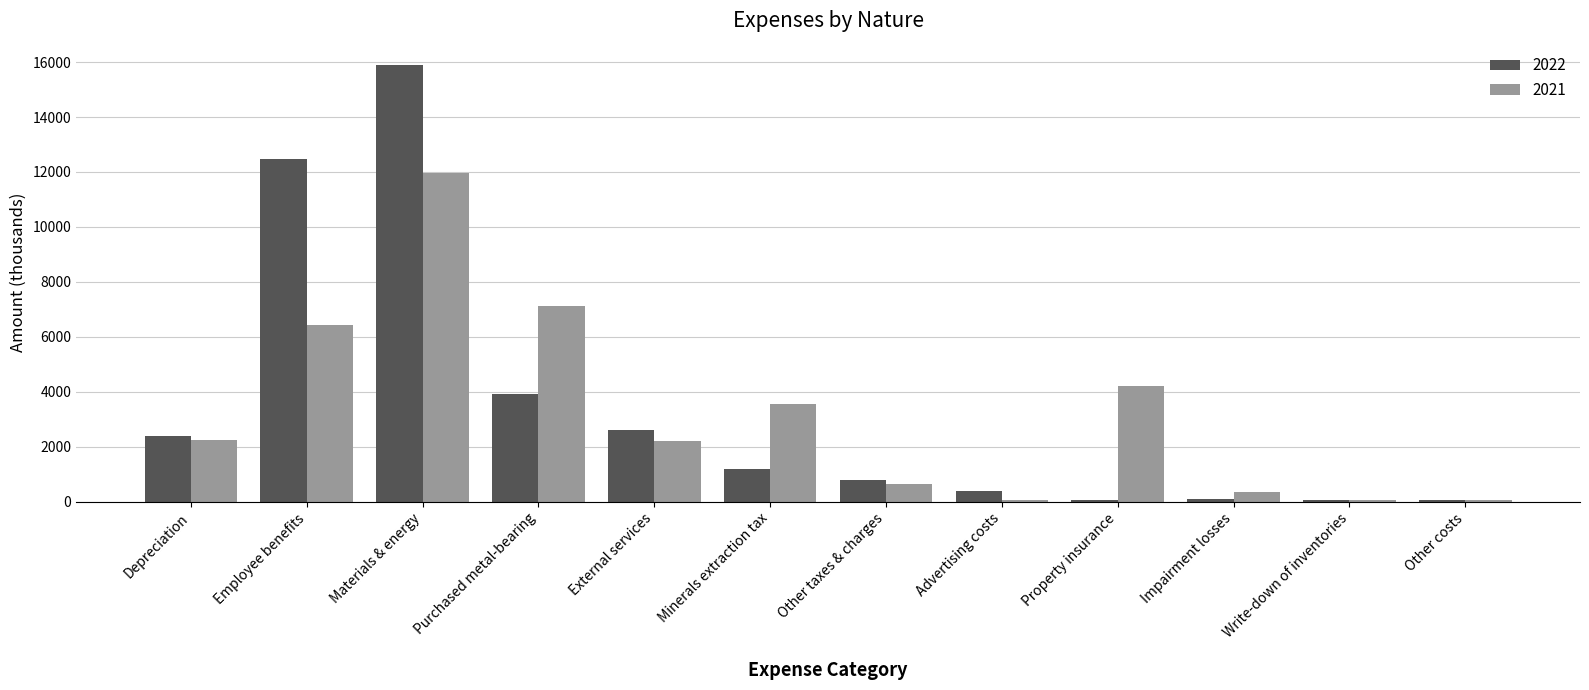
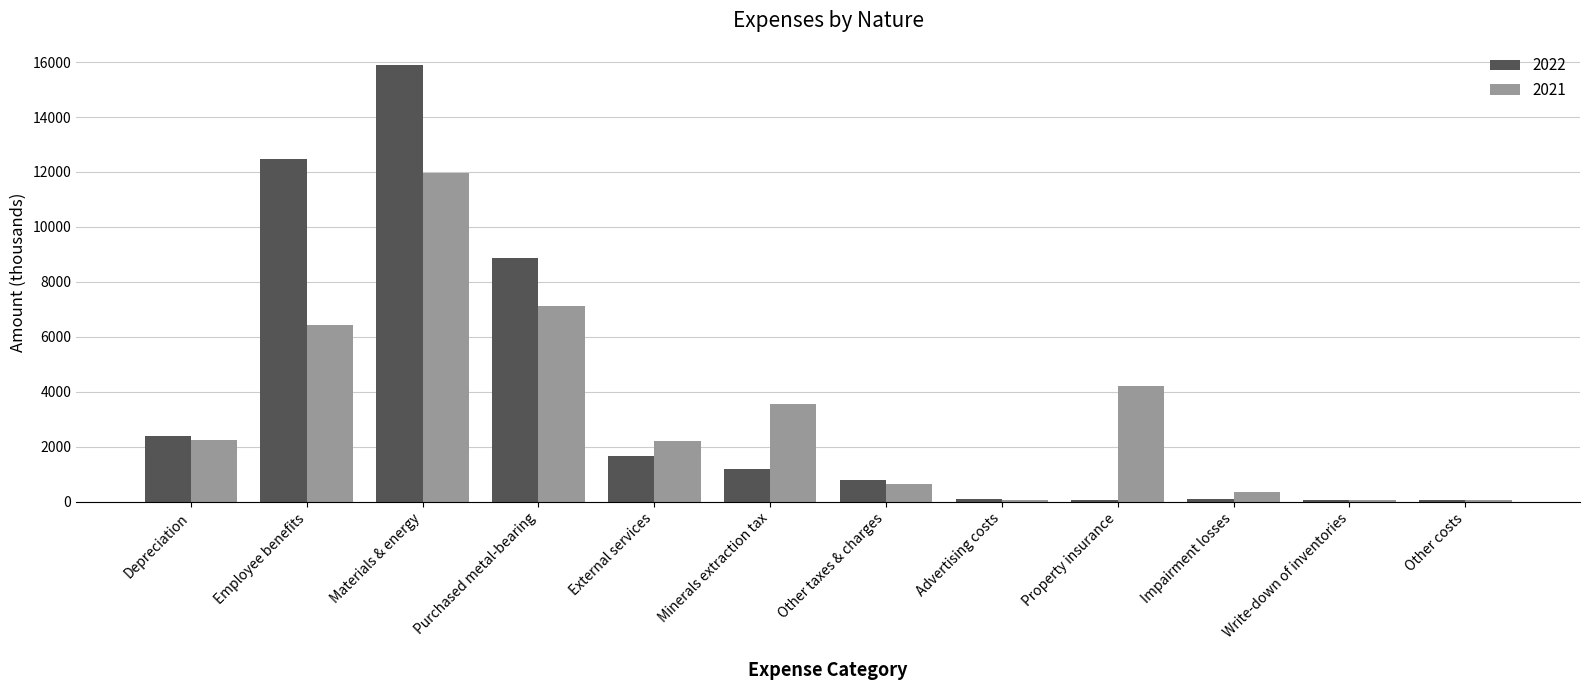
2022, Purchased metal-bearing: 3900 -> 8900
2022, External services: 2600 -> 1700
2022, Advertising costs: 400 -> 100
